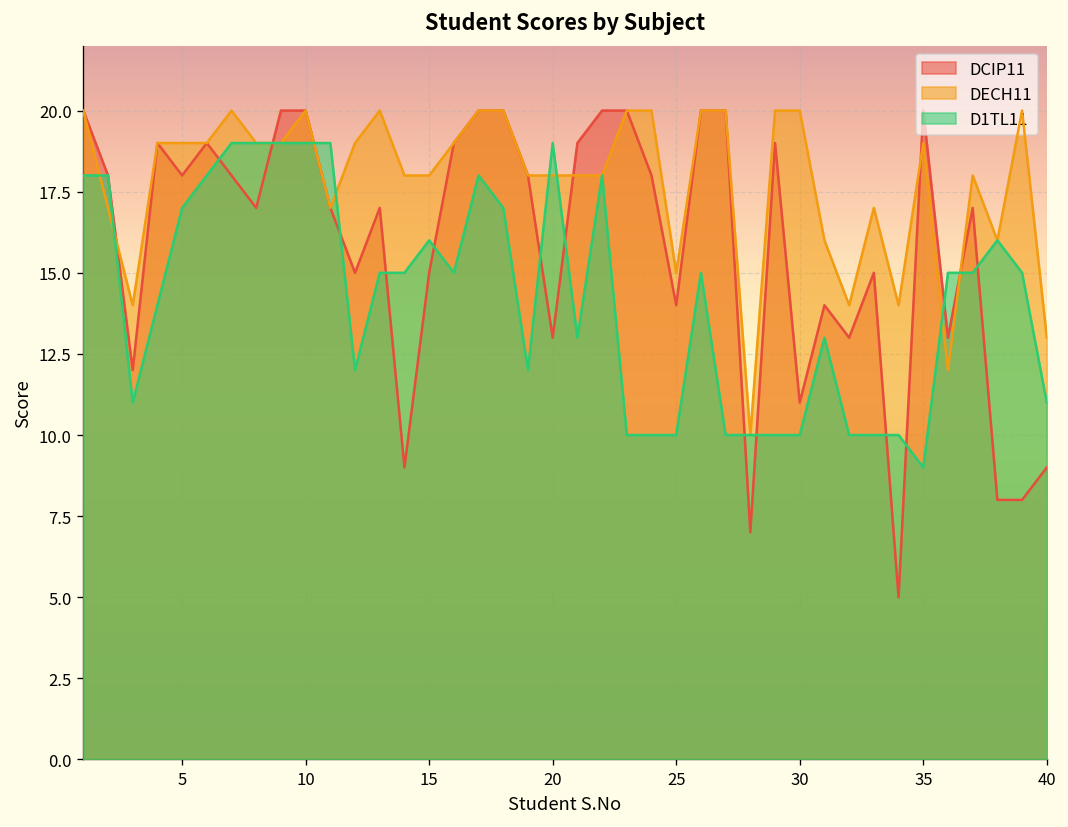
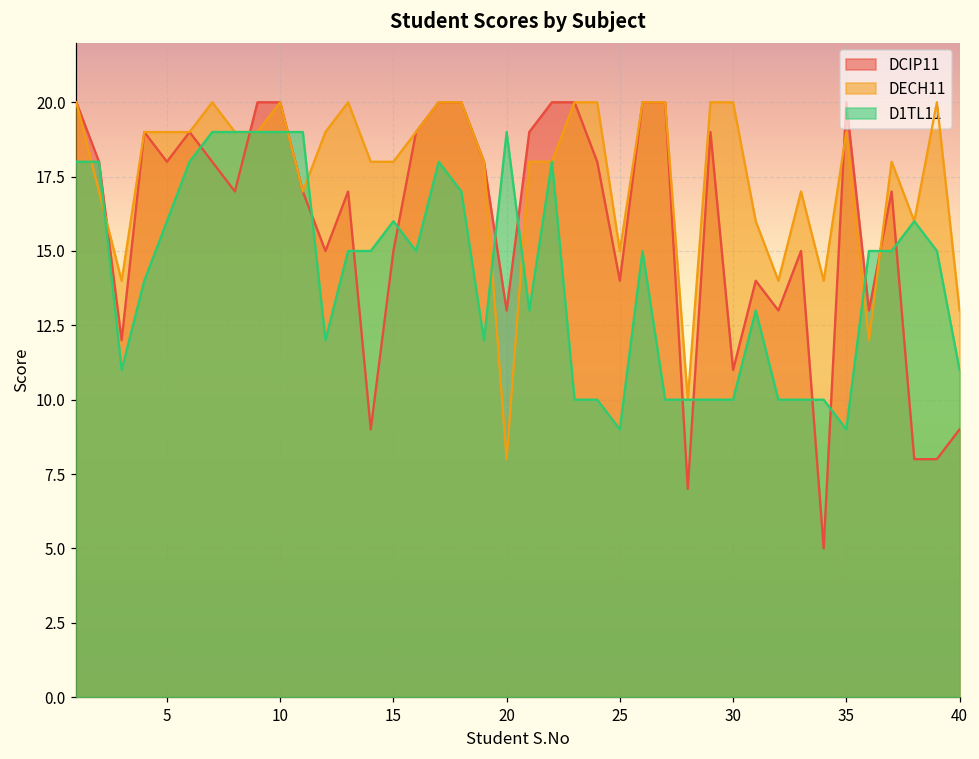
D1TL11, 5: 17 -> 16
DECH11, 20: 18 -> 8
D1TL11, 25: 10 -> 9
